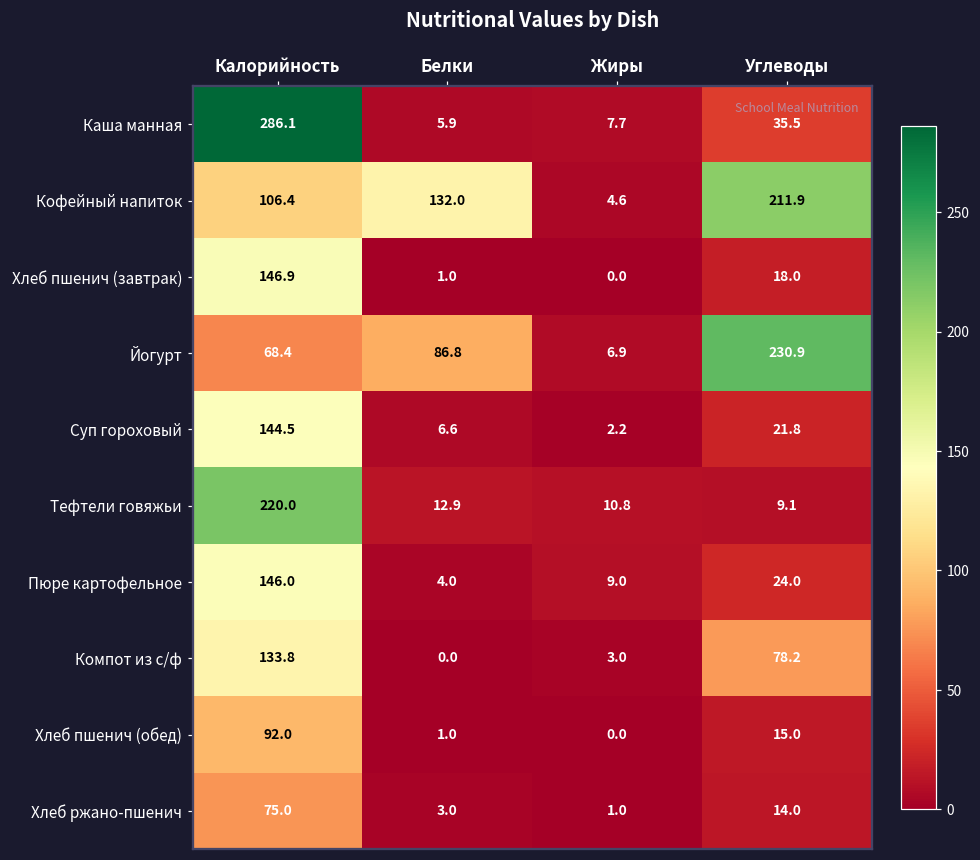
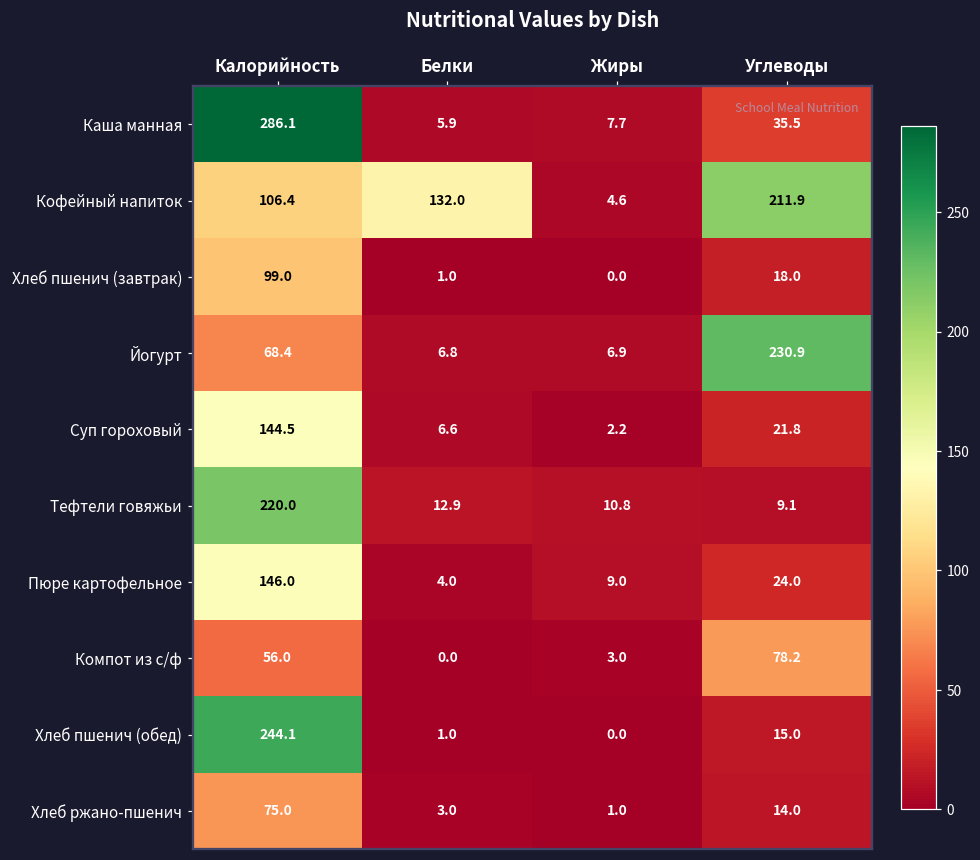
Хлеб пшенич (завтрак), Калорийность: 146.9 -> 99.0
Йогурт, Белки: 86.8 -> 6.8
Компот из с/ф, Калорийность: 133.8 -> 56.0
Хлеб пшенич (обед), Калорийность: 92.0 -> 244.1
